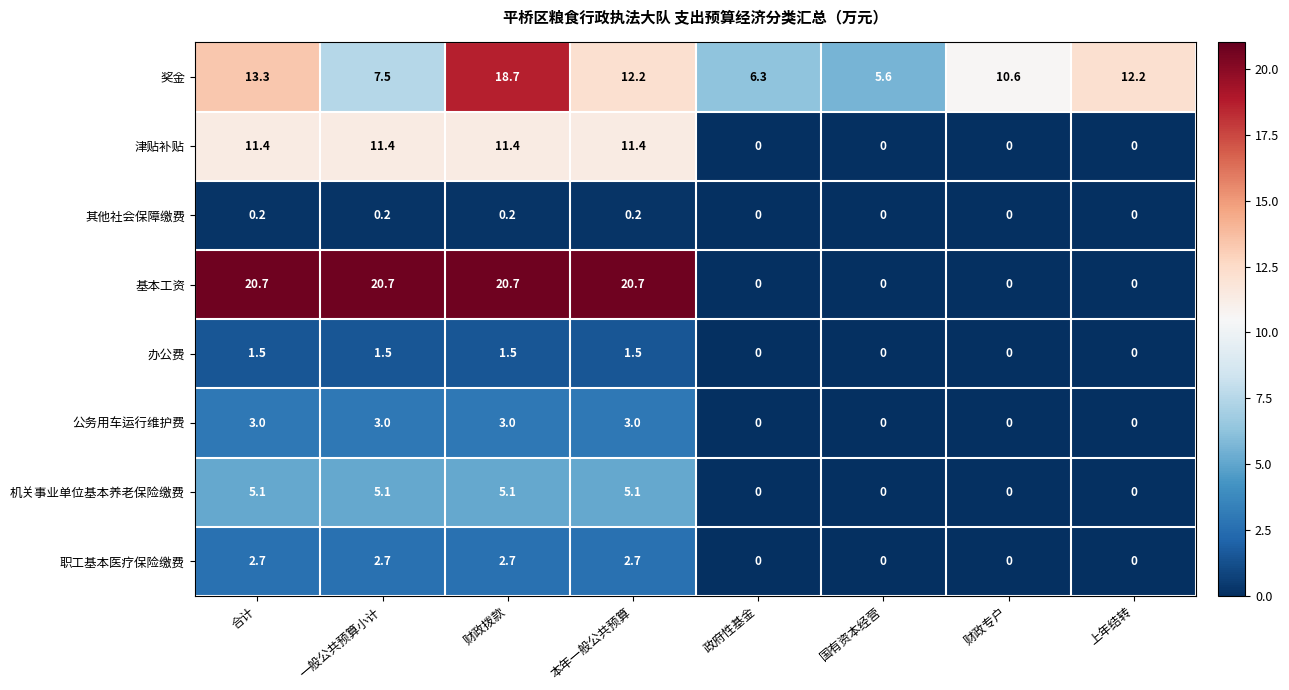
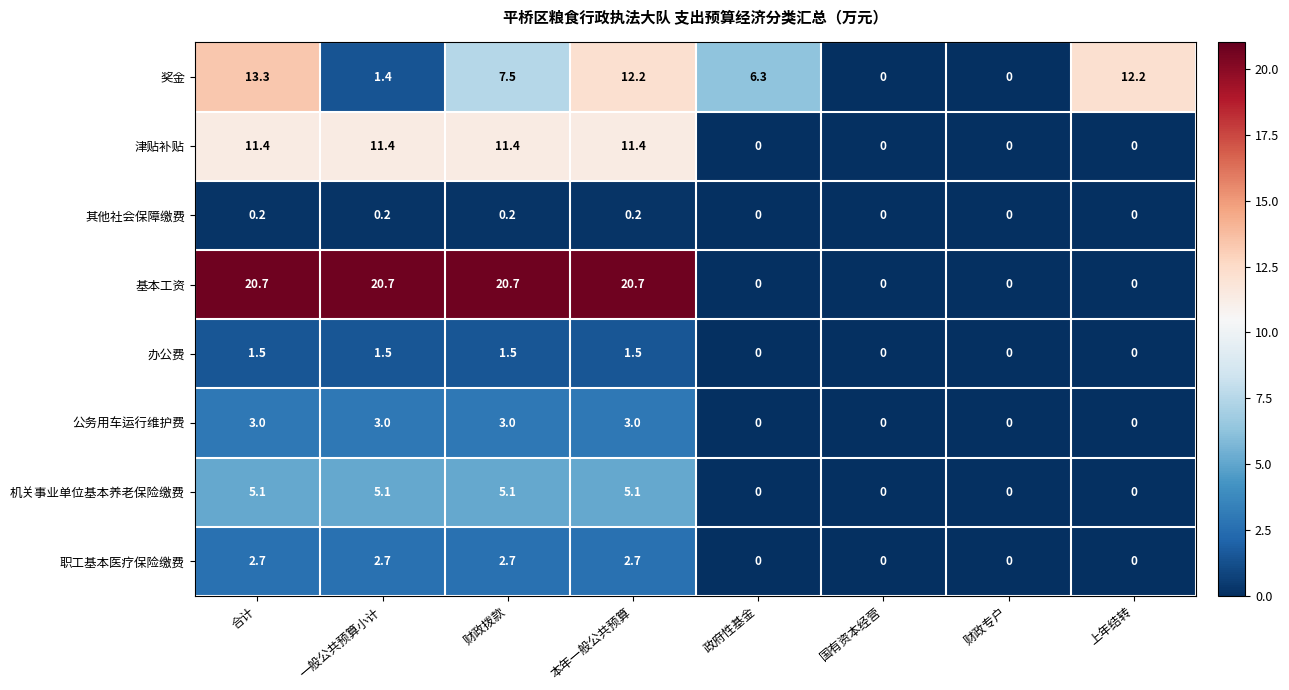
奖金, 一般公共预算小计: 7.5 -> 1.4
奖金, 财政拨款: 18.7 -> 7.5
奖金, 国有资本经营: 5.6 -> 0
奖金, 财政专户: 10.6 -> 0
